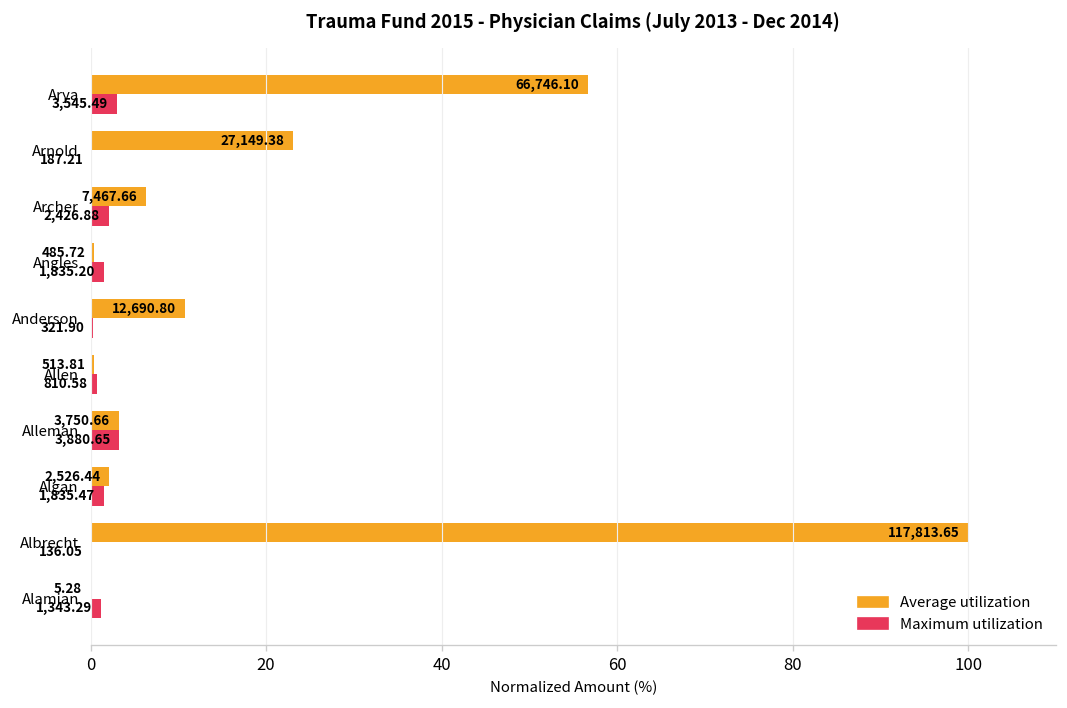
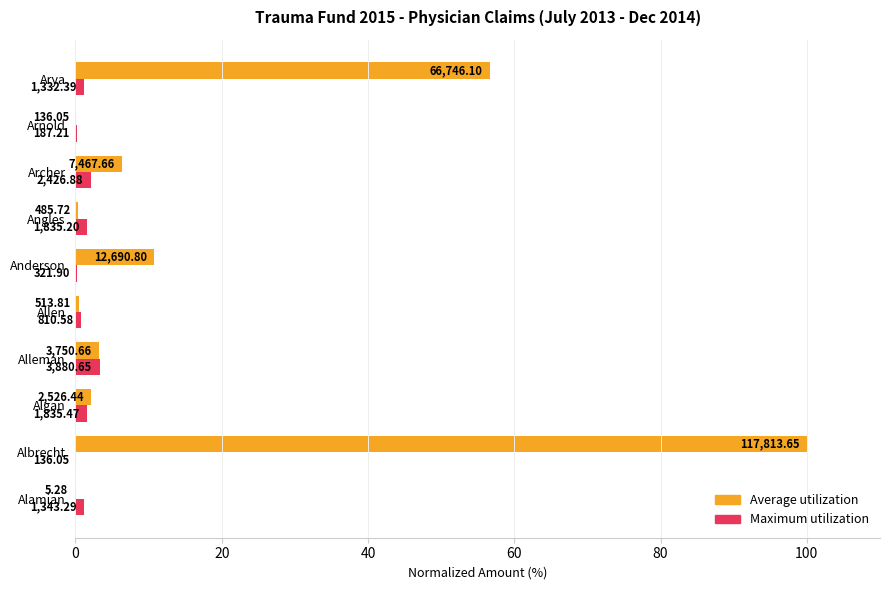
Maximum utilization, Arya: 3,545.49 -> 1,332.39
Average utilization, Arnold: 27,149.38 -> 136.05
